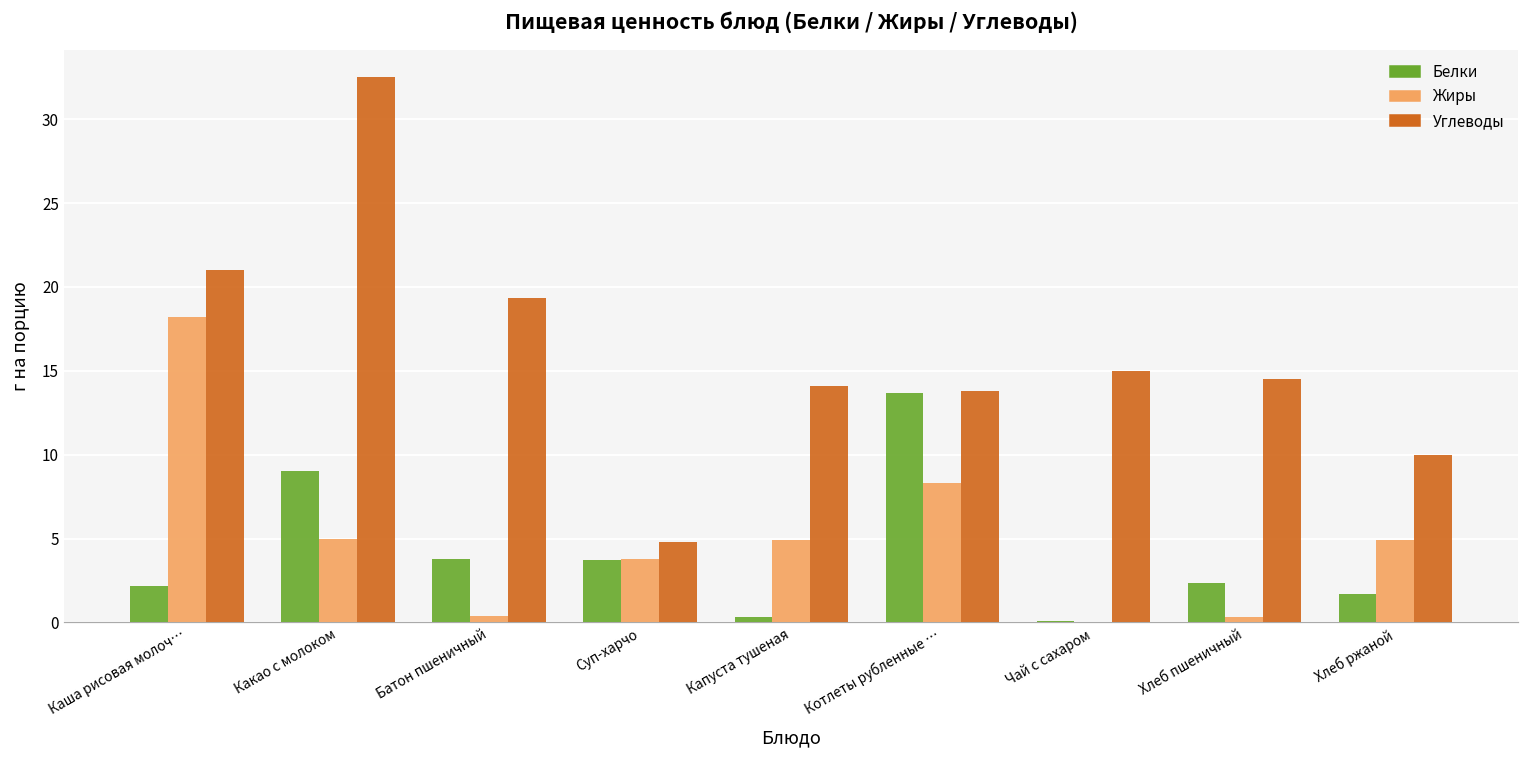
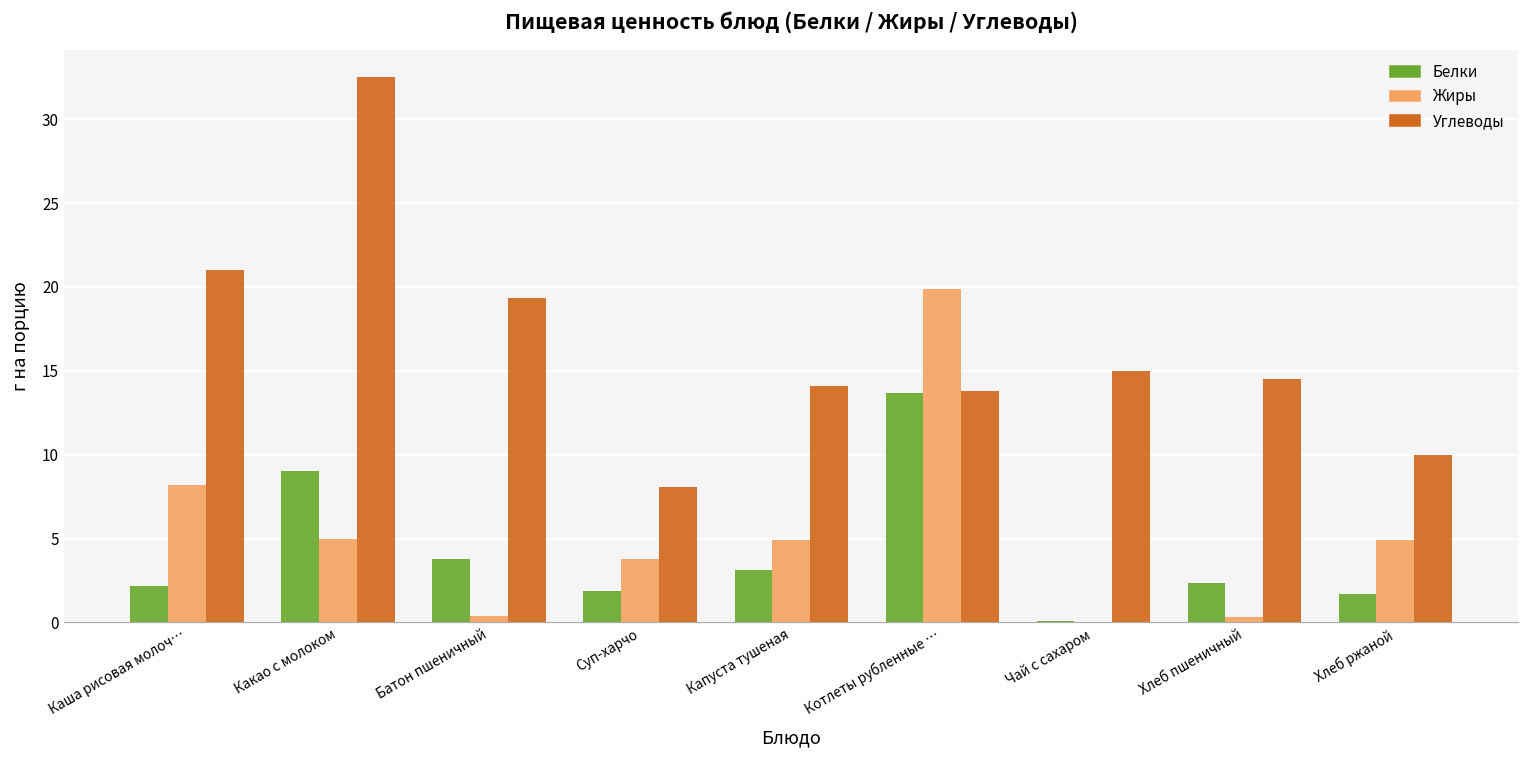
Жиры, Каша рисовая молоч…: 18.2 -> 8.2
Белки, Суп-харчо: 3.7 -> 1.9
Углеводы, Суп-харчо: 4.8 -> 8.1
Белки, Капуста тушеная: 0.3 -> 3.1
Жиры, Котлеты рубленные …: 8.3 -> 19.9
